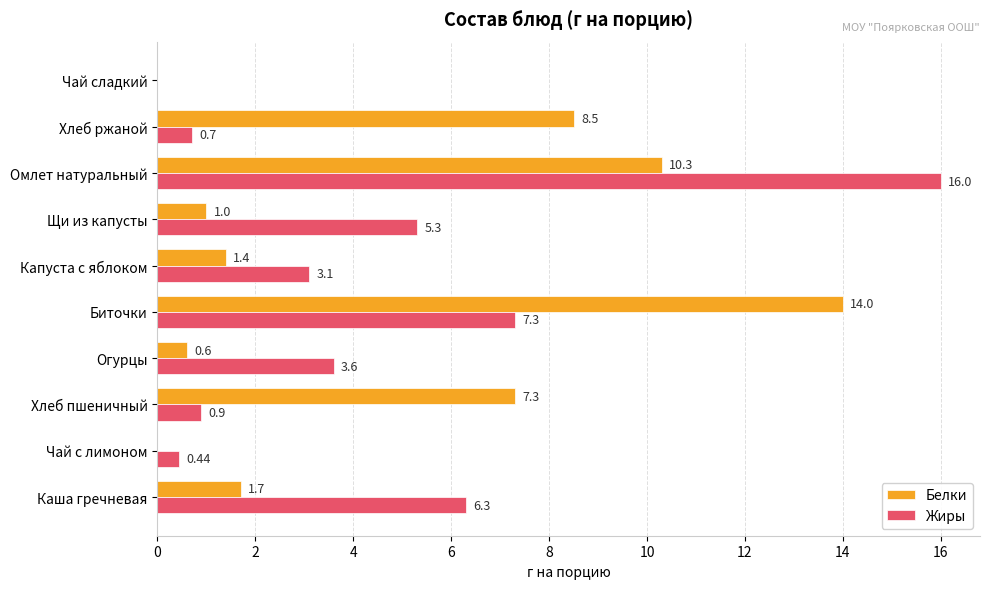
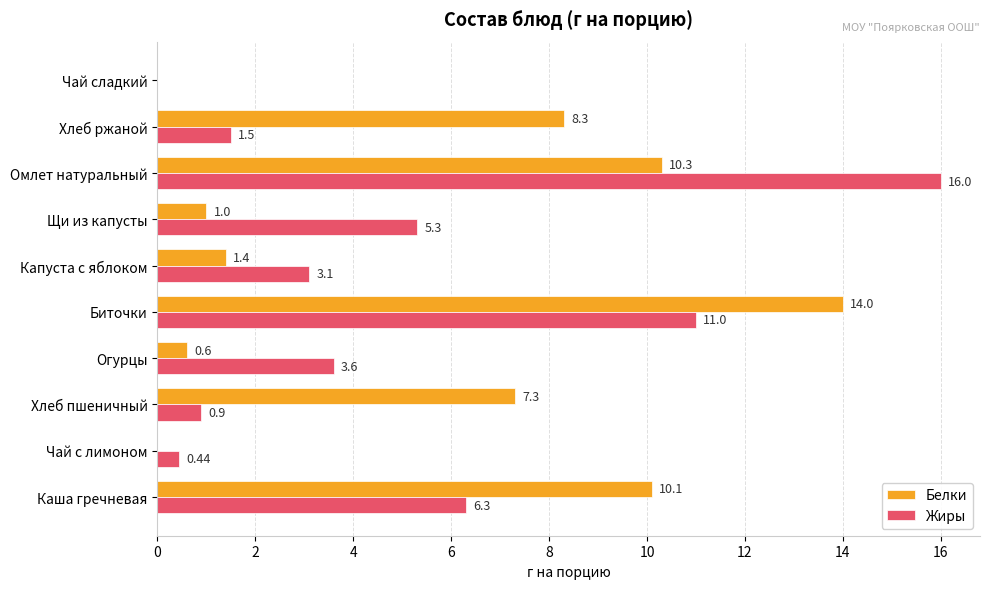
Белки, Хлеб ржаной: 8.5 -> 8.3
Жиры, Хлеб ржаной: 0.7 -> 1.5
Жиры, Биточки: 7.3 -> 11.0
Белки, Каша гречневая: 1.7 -> 10.1
